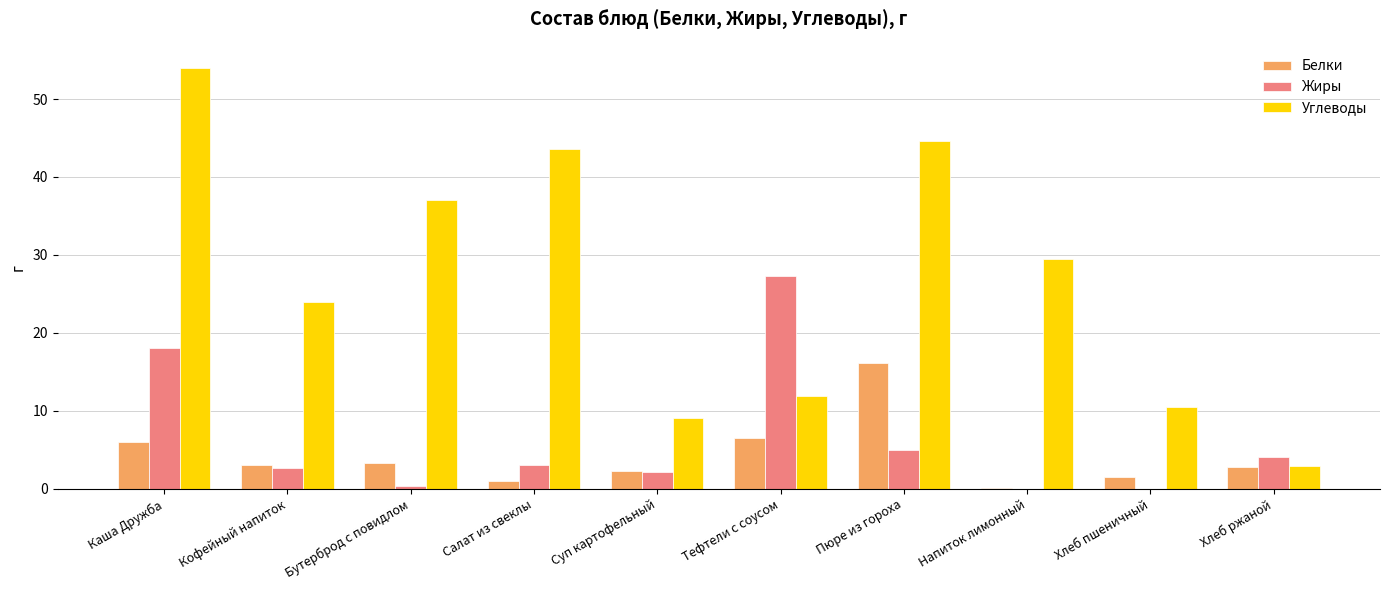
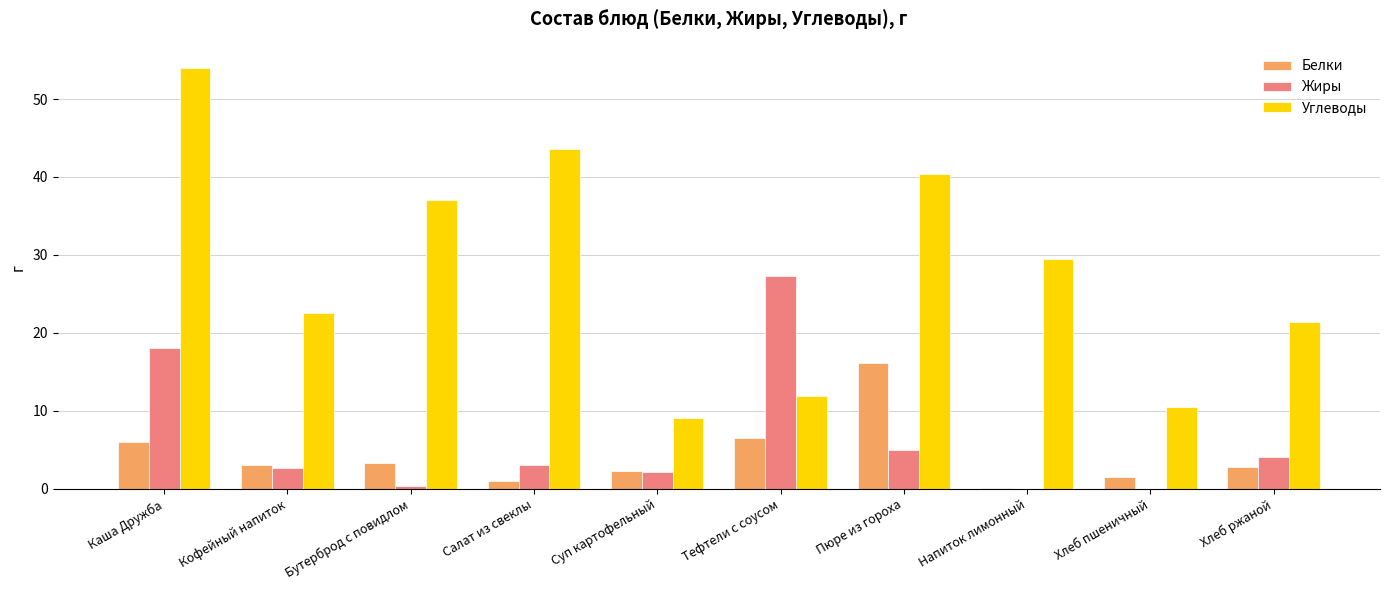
Углеводы, Кофейный напиток: 24 -> 23
Углеводы, Пюре из гороха: 45 -> 40
Углеводы, Хлеб ржаной: 3 -> 21
